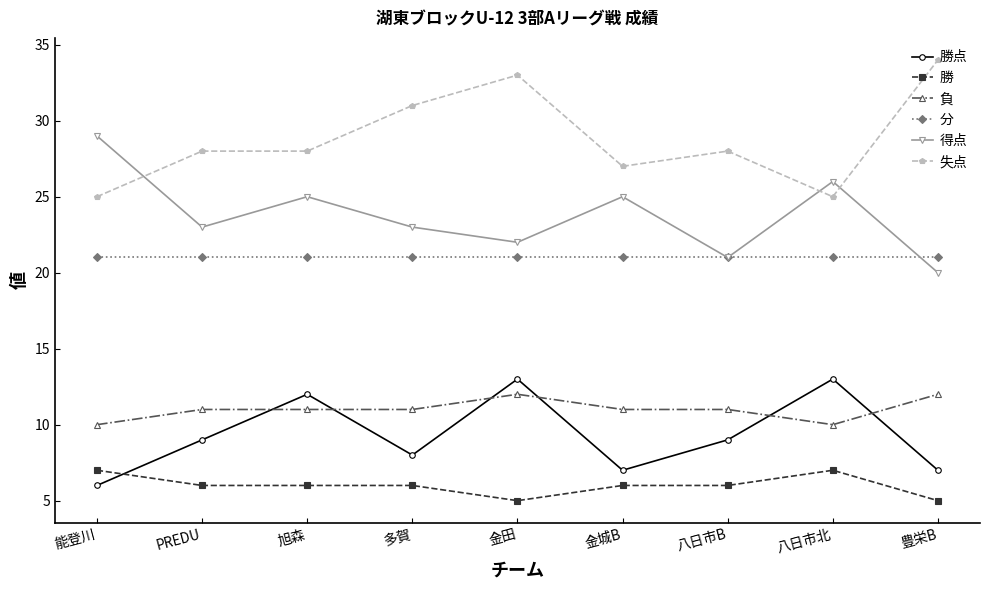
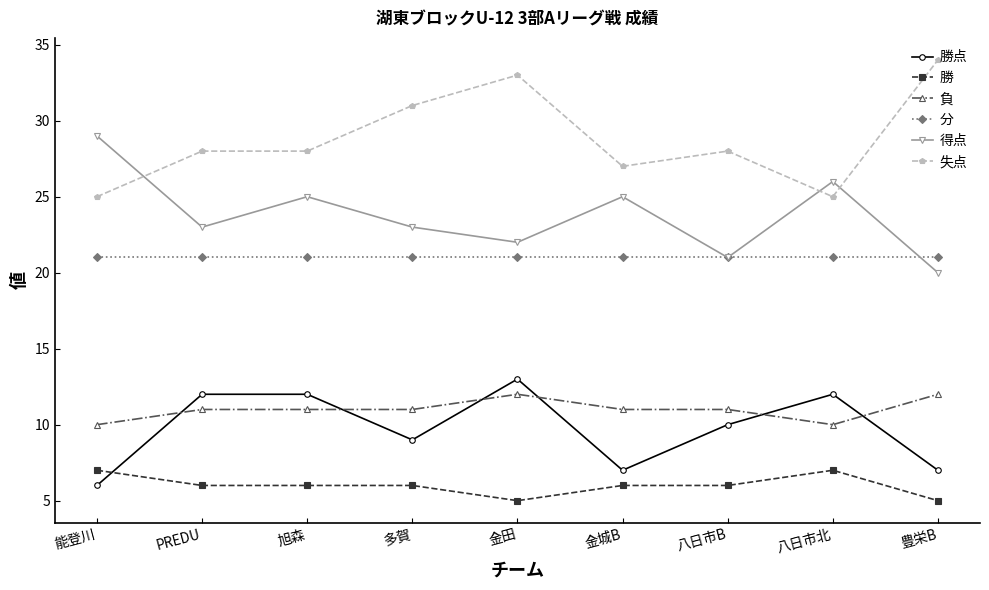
勝点, PREDU: 9 -> 12
勝点, 多賀: 8 -> 9
勝点, 八日市B: 9 -> 10
勝点, 八日市北: 13 -> 12
